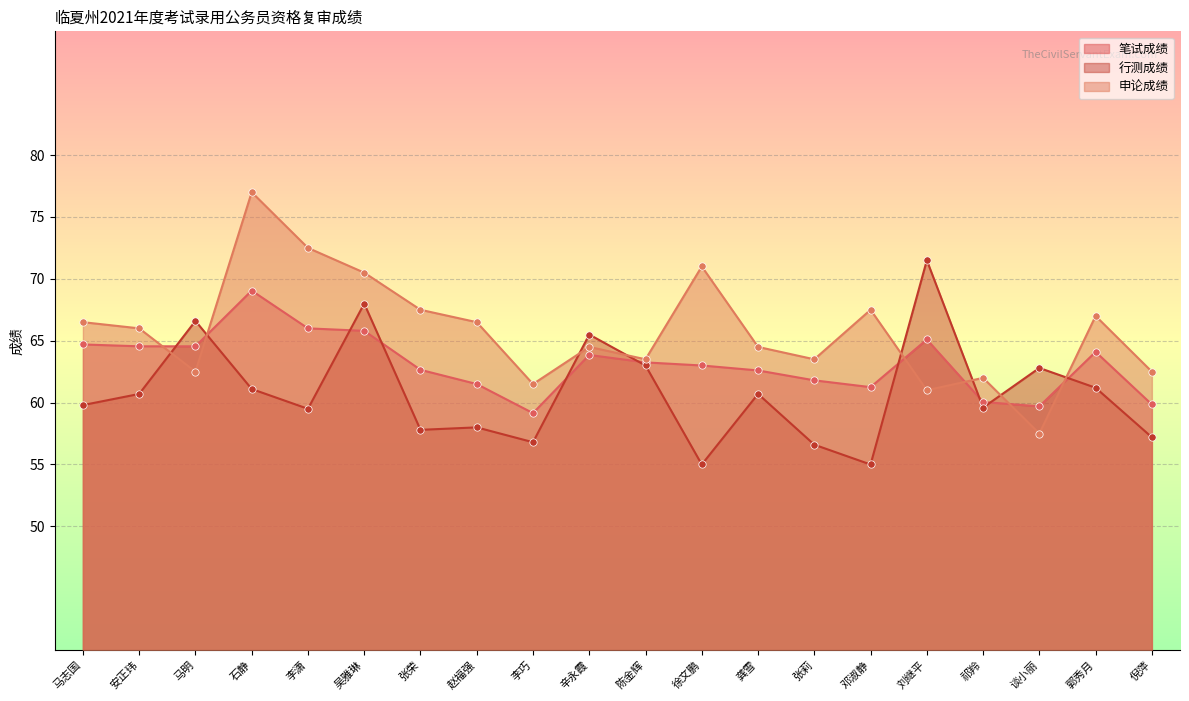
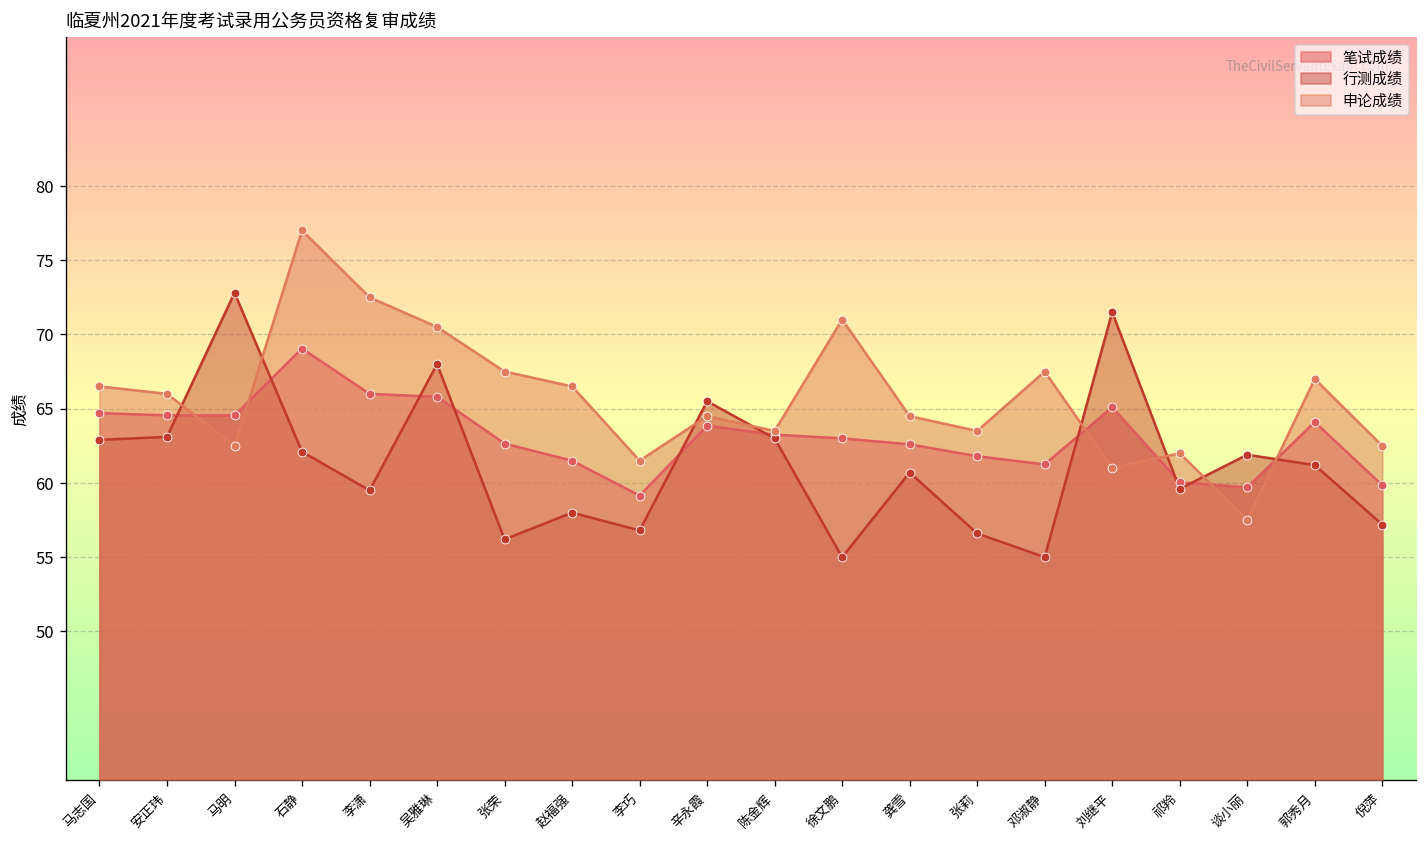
行测成绩, 马志国: 59.8 -> 62.9
行测成绩, 安正玮: 60.7 -> 63.1
行测成绩, 马明: 66.6 -> 72.8
行测成绩, 石静: 61.1 -> 62.1
行测成绩, 张荣: 57.8 -> 56.2
行测成绩, 谈小丽: 62.8 -> 61.9
